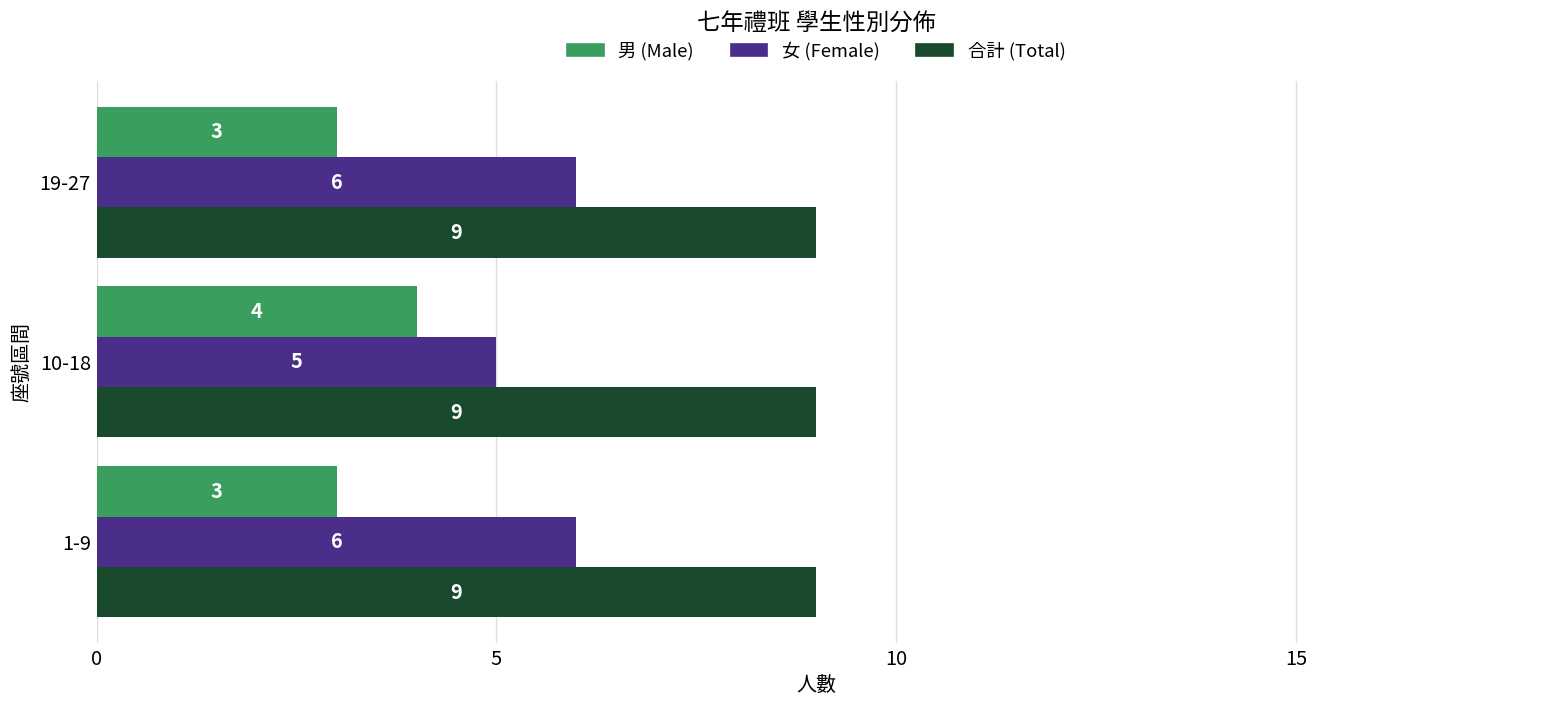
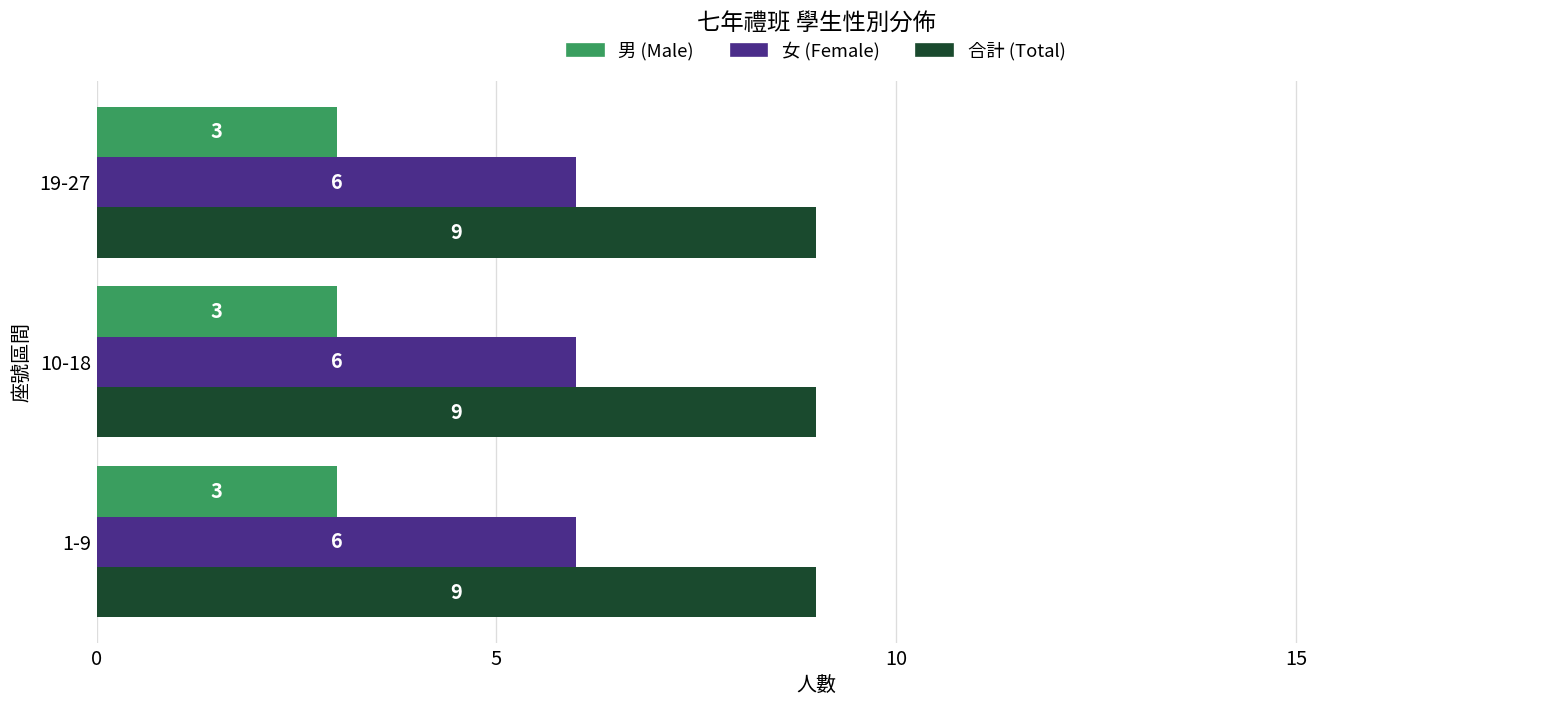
男 (Male), 10-18: 4 -> 3
女 (Female), 10-18: 5 -> 6
